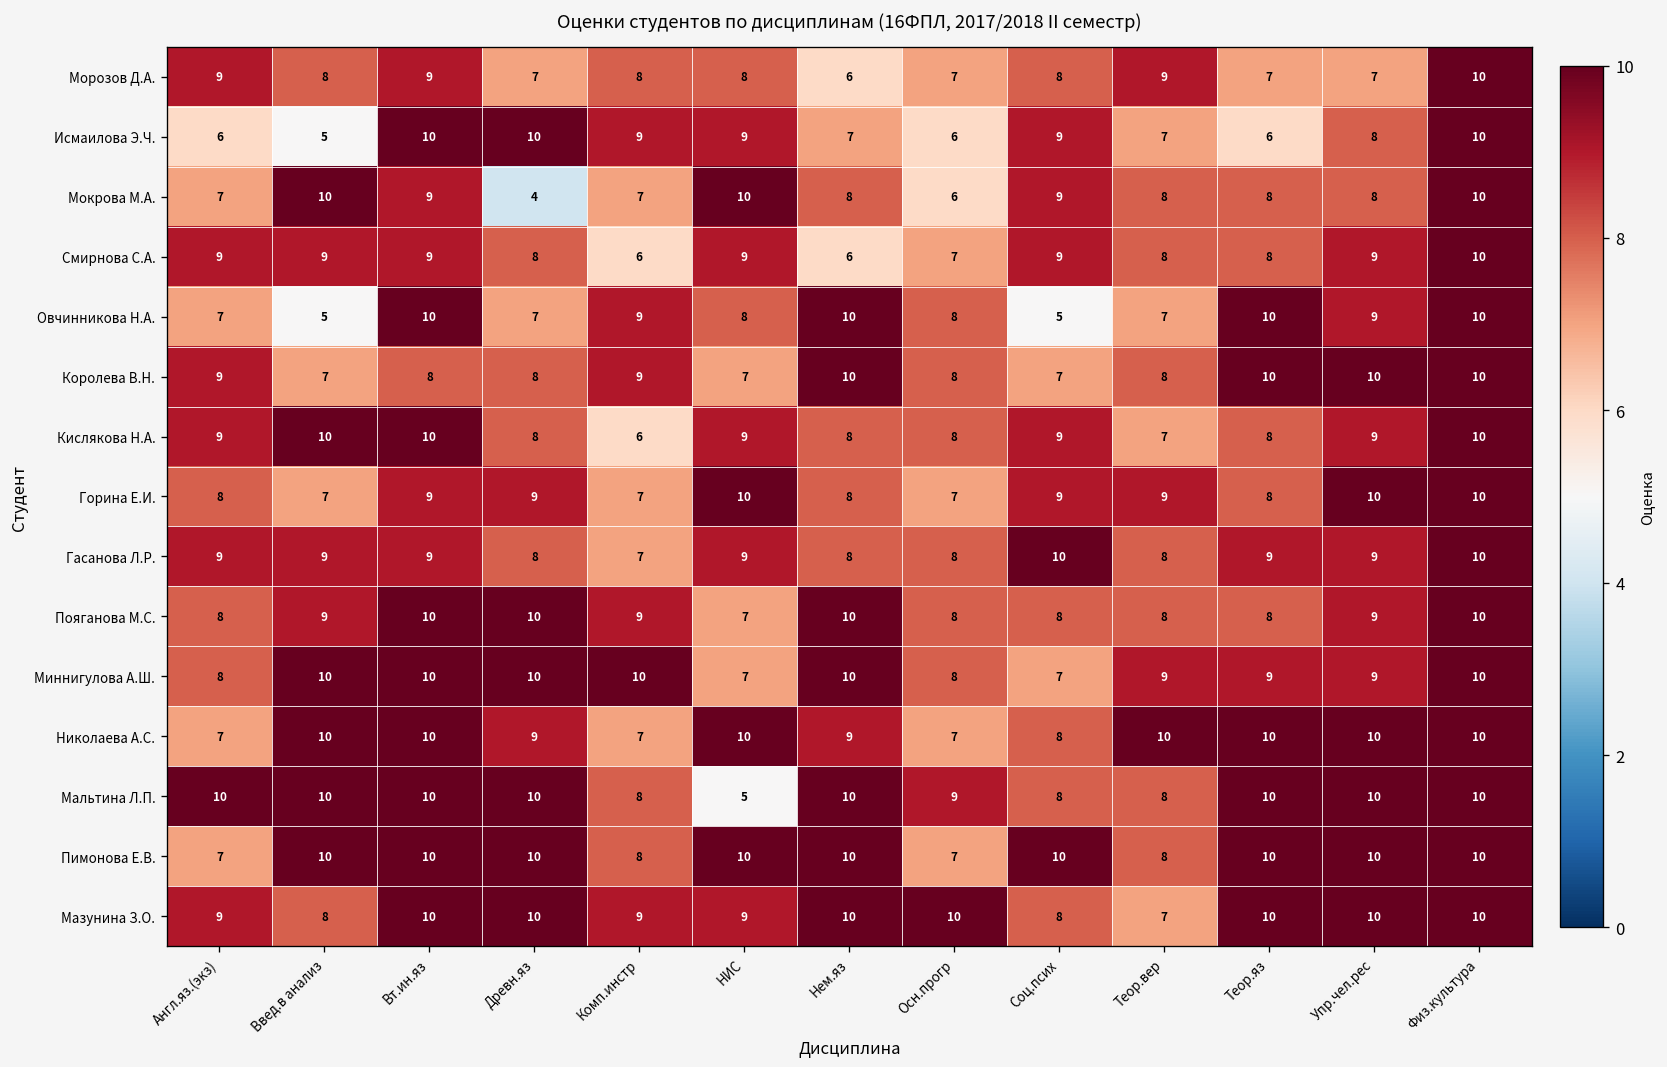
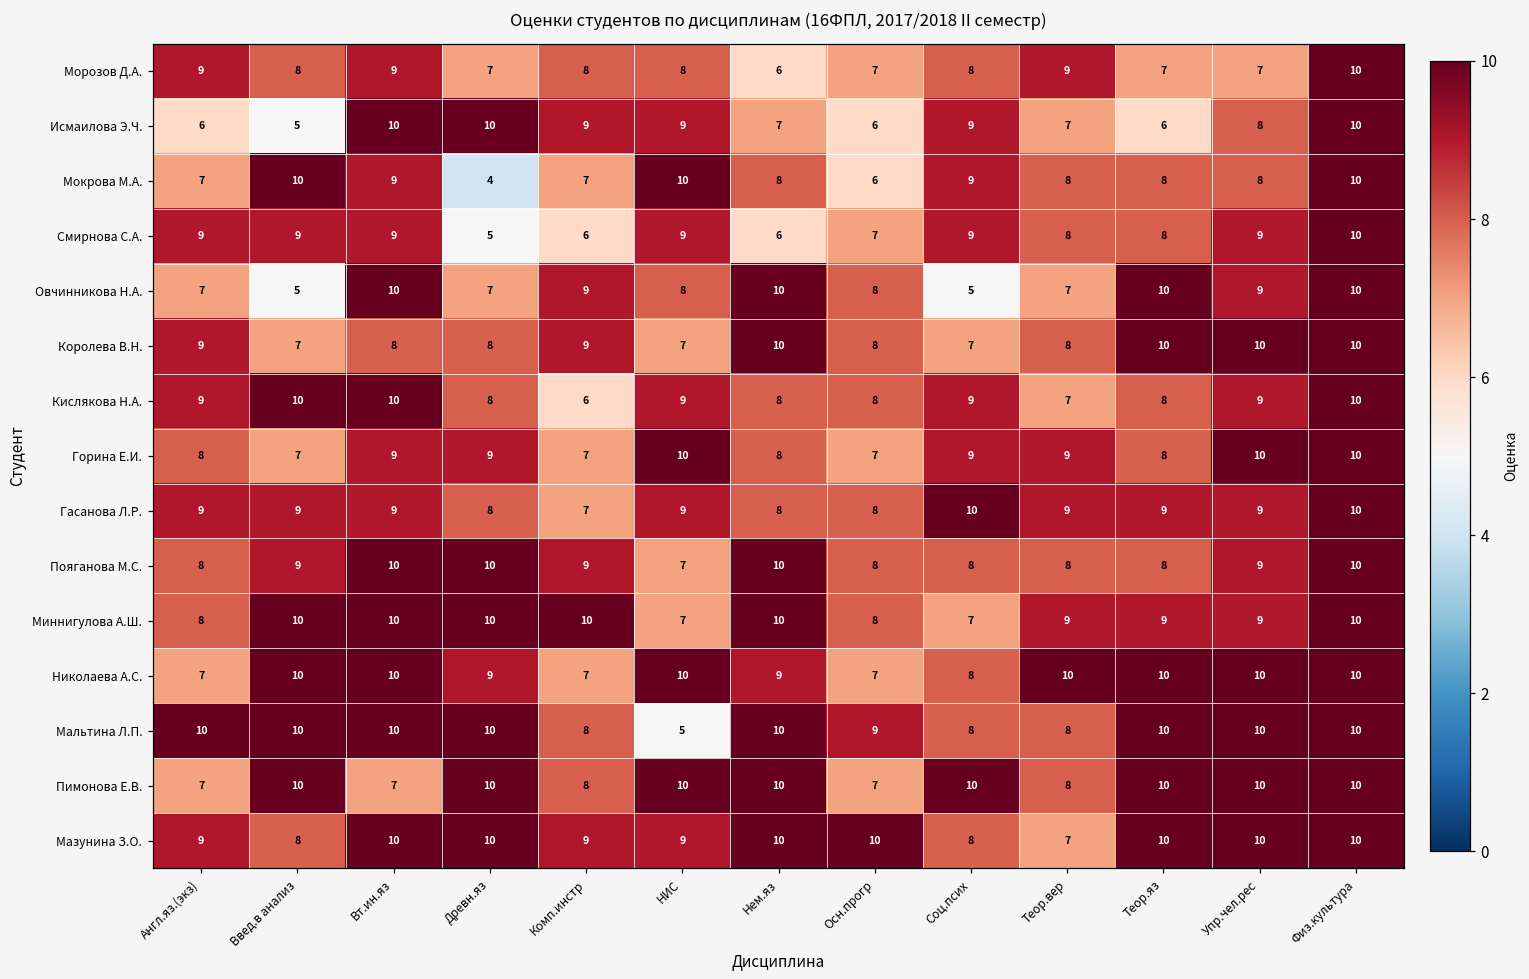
Смирнова С.А., Древн.яз: 8 -> 5
Гасанова Л.Р., Теор.вер: 8 -> 9
Пимонова Е.В., Вт.ин.яз: 10 -> 7
